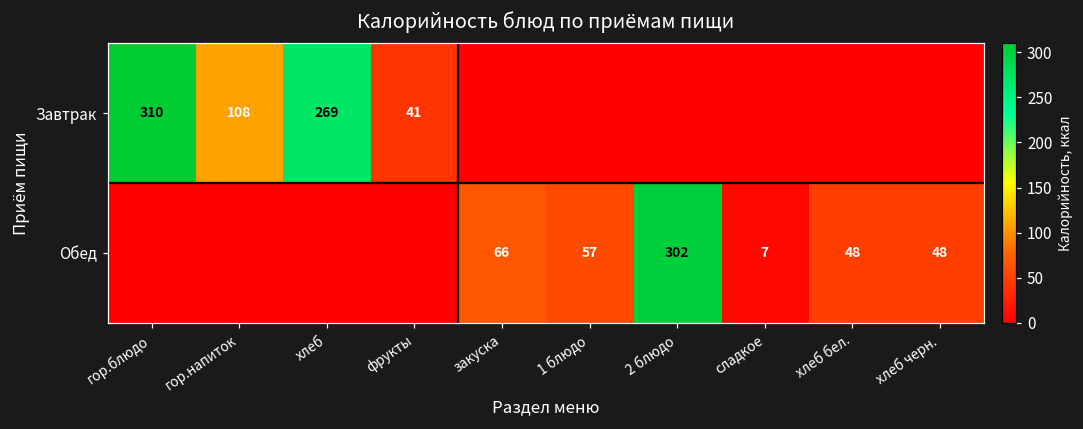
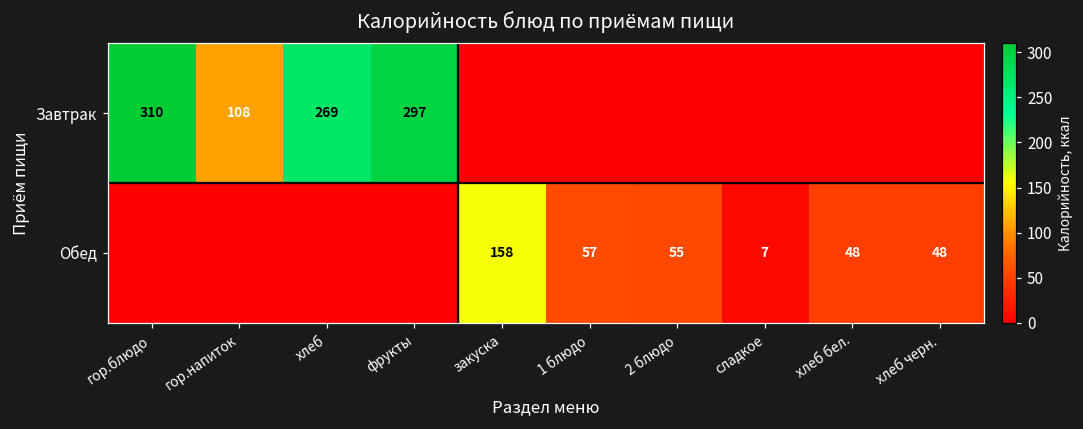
Завтрак, фрукты: 41 -> 297
Обед, закуска: 66 -> 158
Обед, 2 блюдо: 302 -> 55
